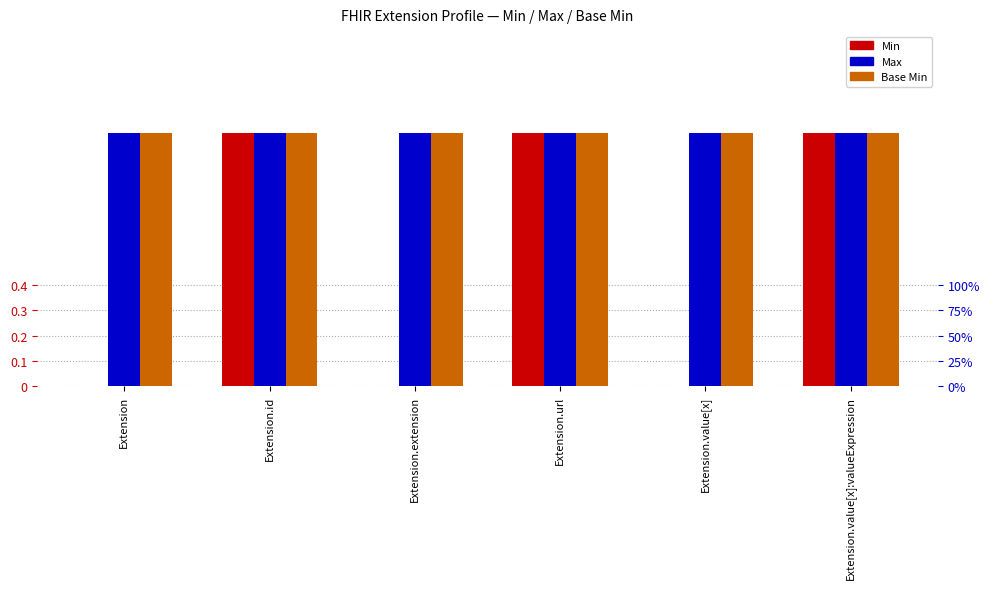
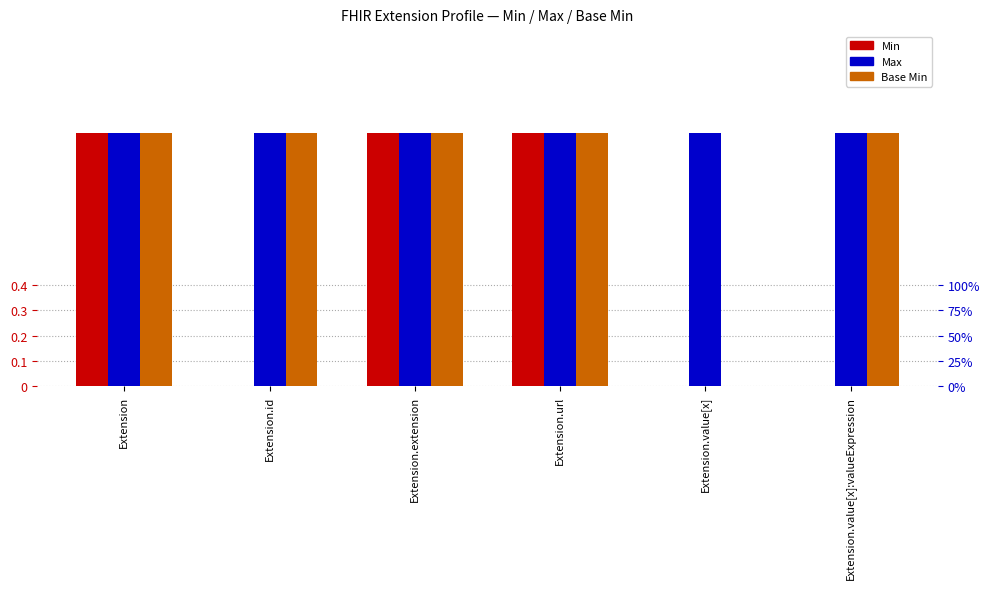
Min, Extension: 0 -> 1
Min, Extension.id: 1 -> 0
Min, Extension.extension: 0 -> 1
Base Min, Extension.value[x]: 1 -> 0
Min, Extension.value[x]:valueExpression: 1 -> 0
